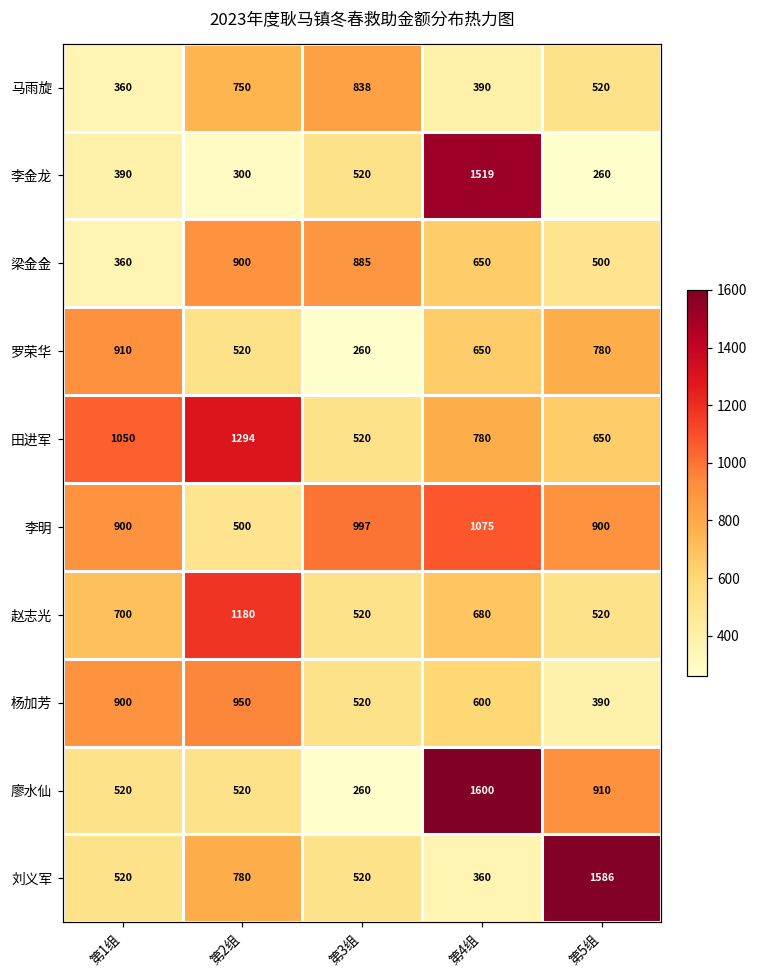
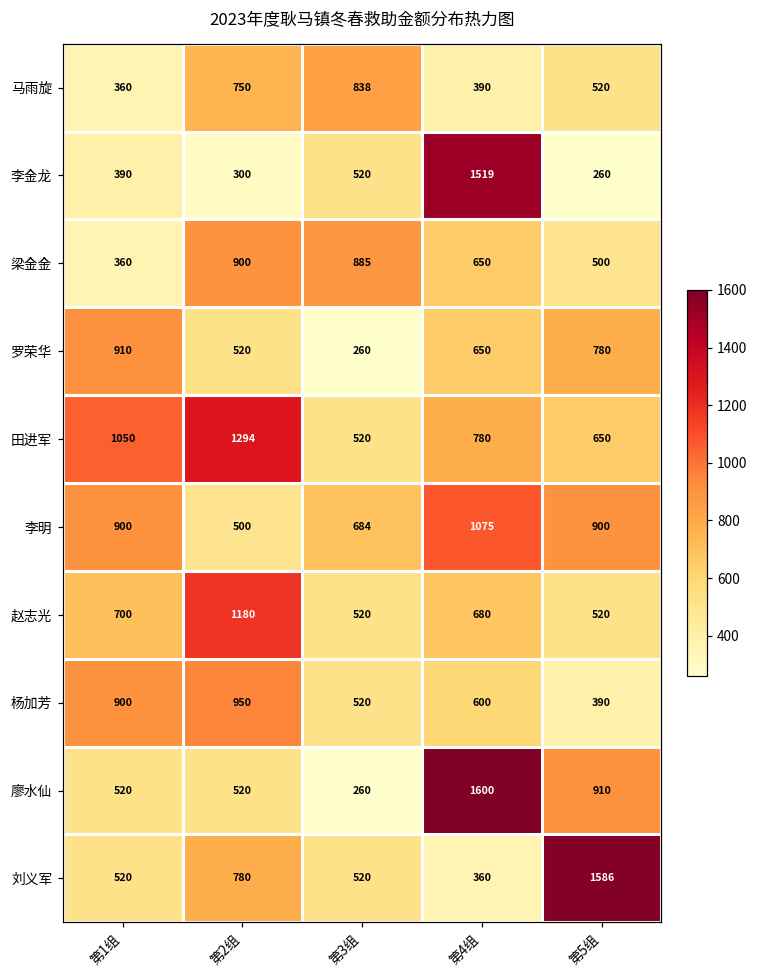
李明, 第3组: 997 -> 684
